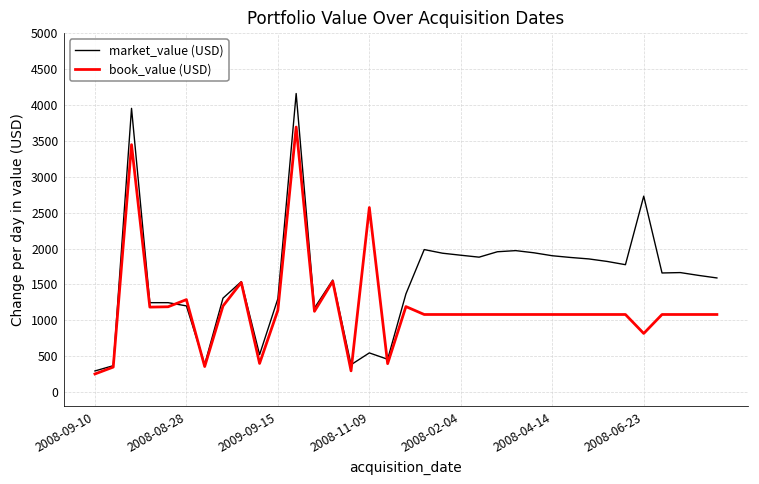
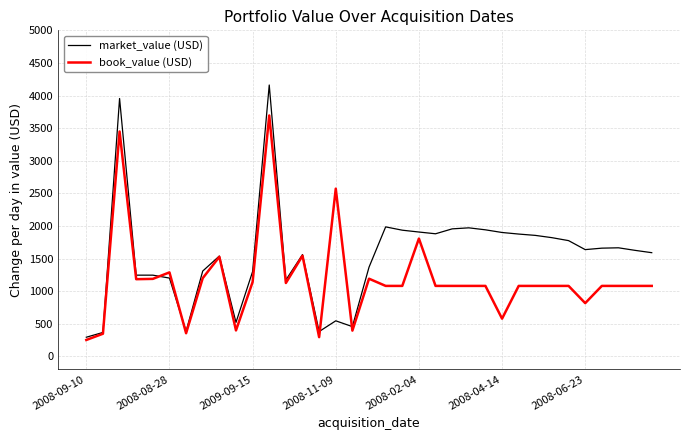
book_value (USD), 2008-02-04: 1100 -> 1800
book_value (USD), 2008-04-14: 1100 -> 600
market_value (USD), 2008-06-23: 2700 -> 1600
